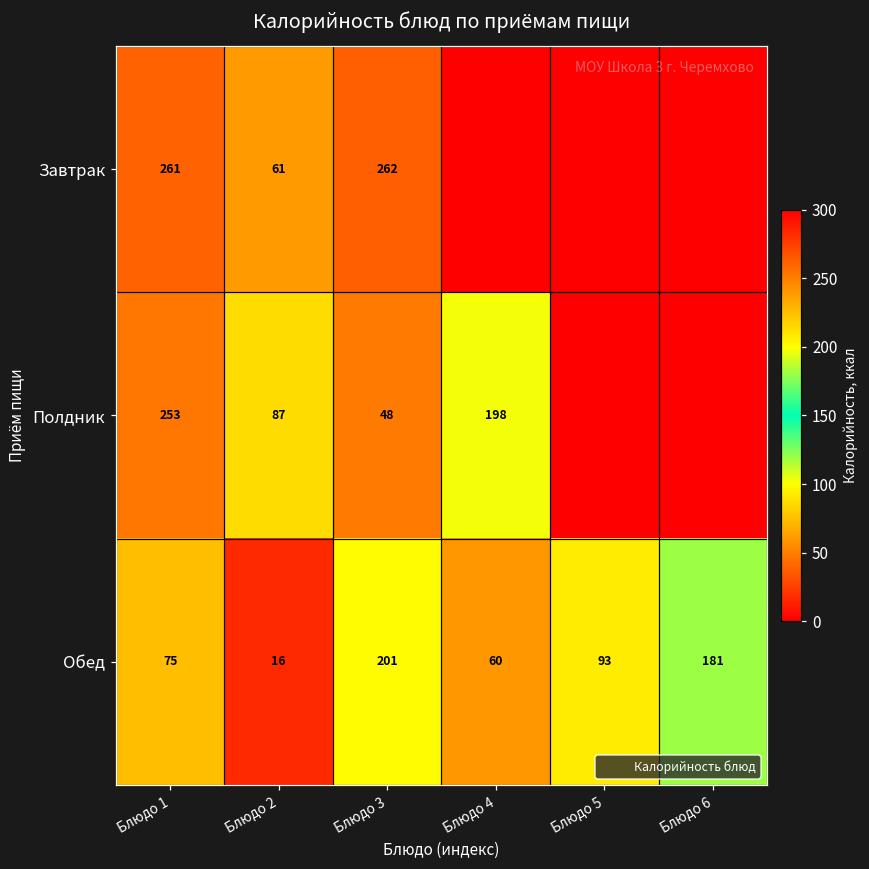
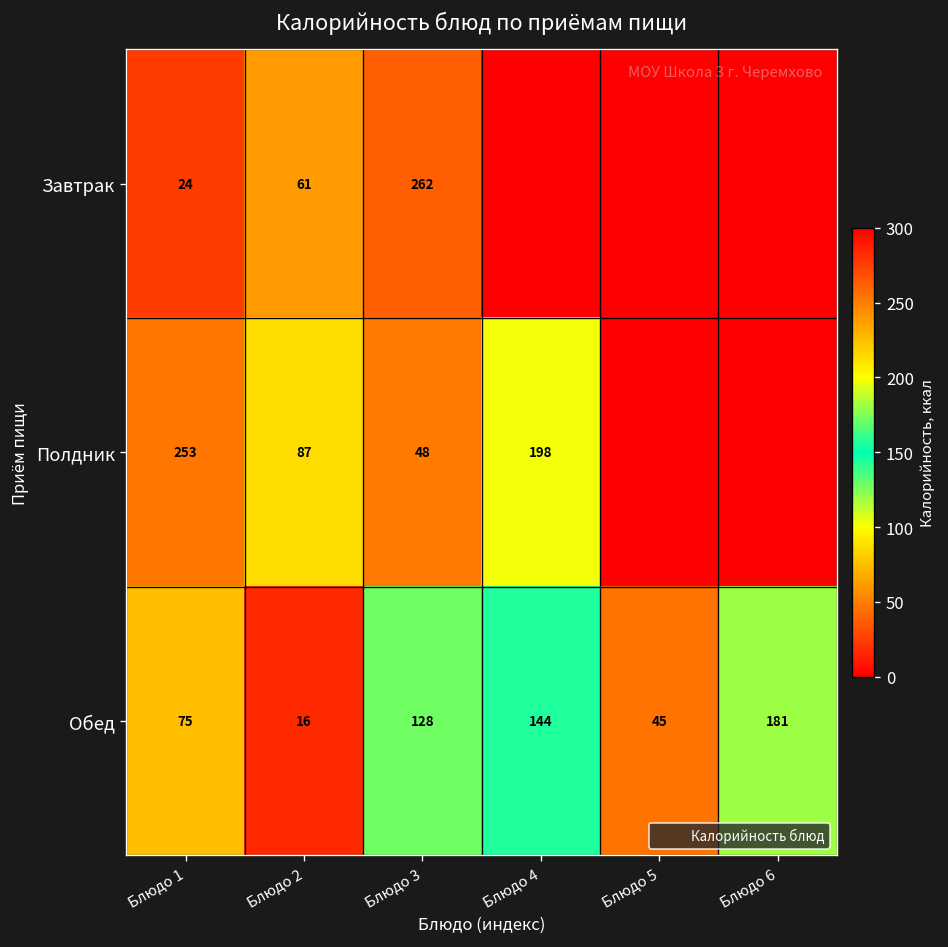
Завтрак, Блюдо 1: 261 -> 24
Обед, Блюдо 3: 201 -> 128
Обед, Блюдо 4: 60 -> 144
Обед, Блюдо 5: 93 -> 45
